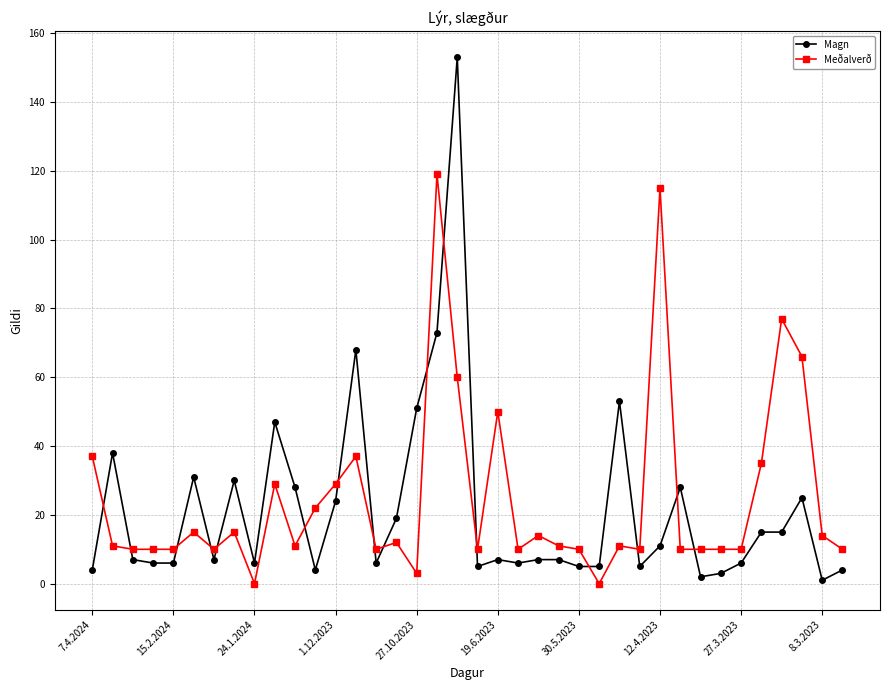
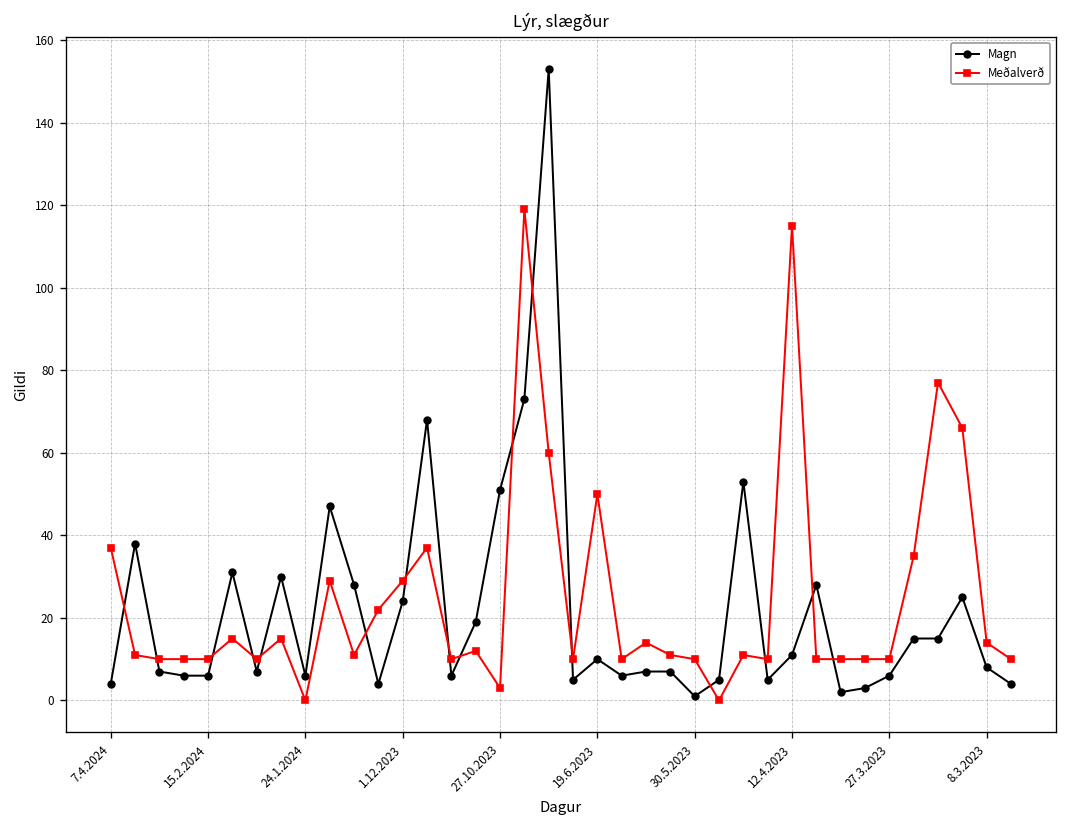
Magn, 19.6.2023: 7 -> 10
Magn, 30.5.2023: 5 -> 1
Magn, 8.3.2023: 1 -> 8
